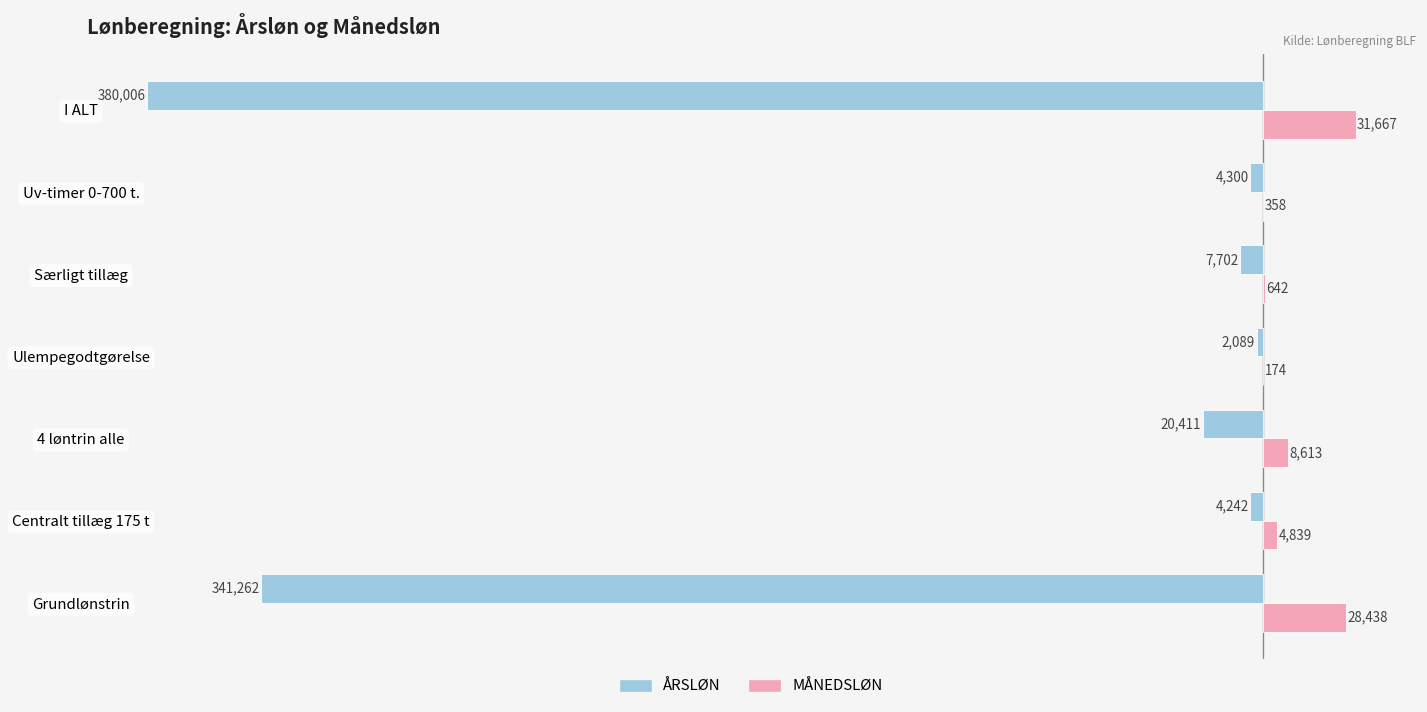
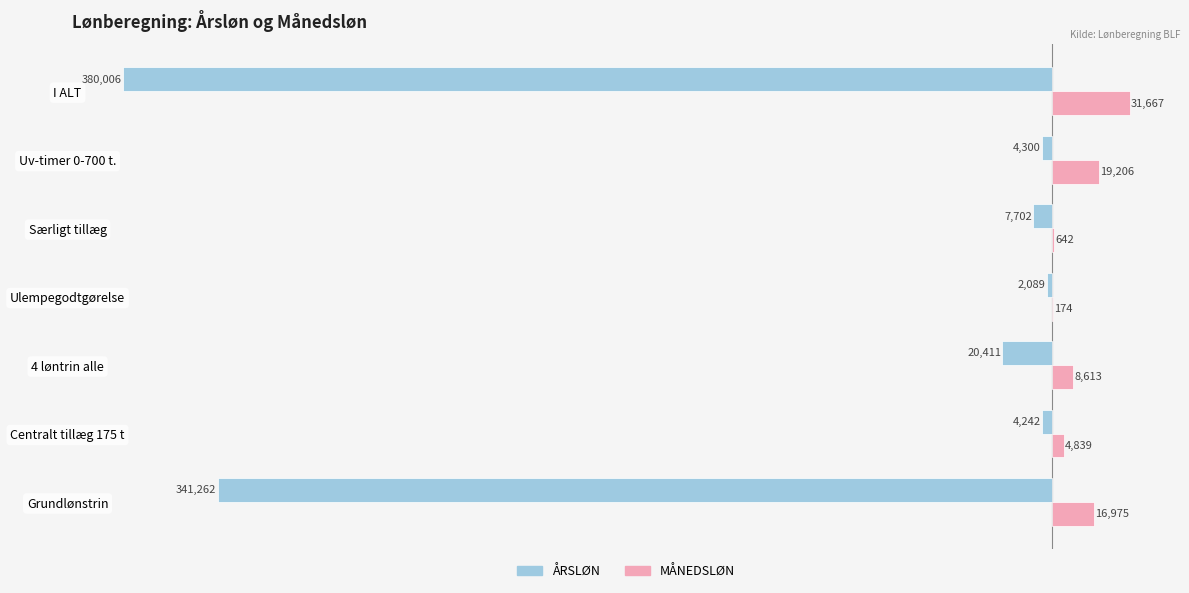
MÅNEDSLØN, Uv-timer 0-700 t.: 358 -> 19,206
MÅNEDSLØN, Grundlønstrin: 28,438 -> 16,975
